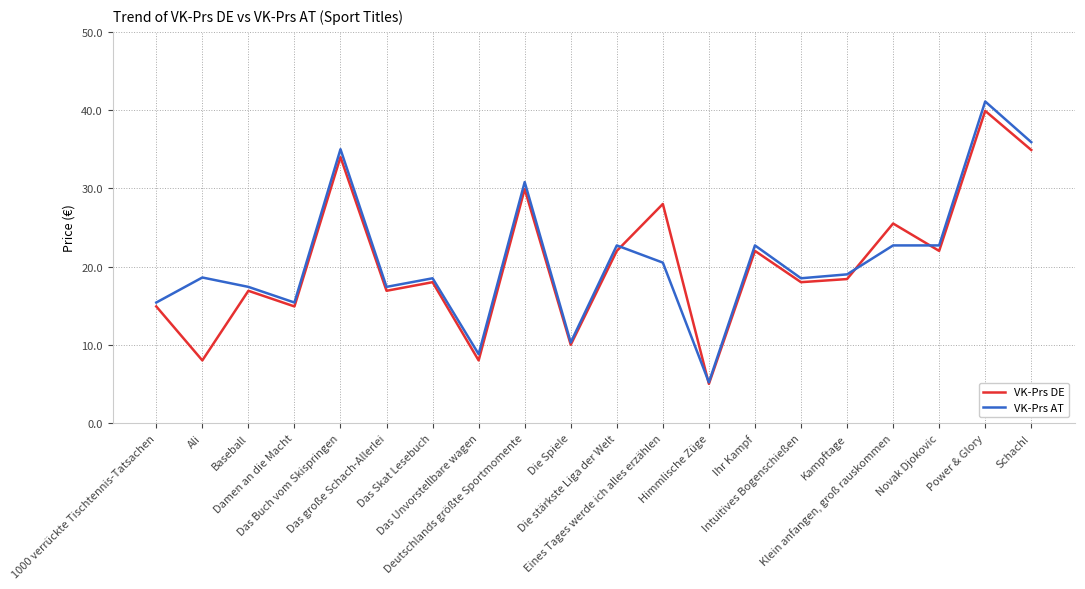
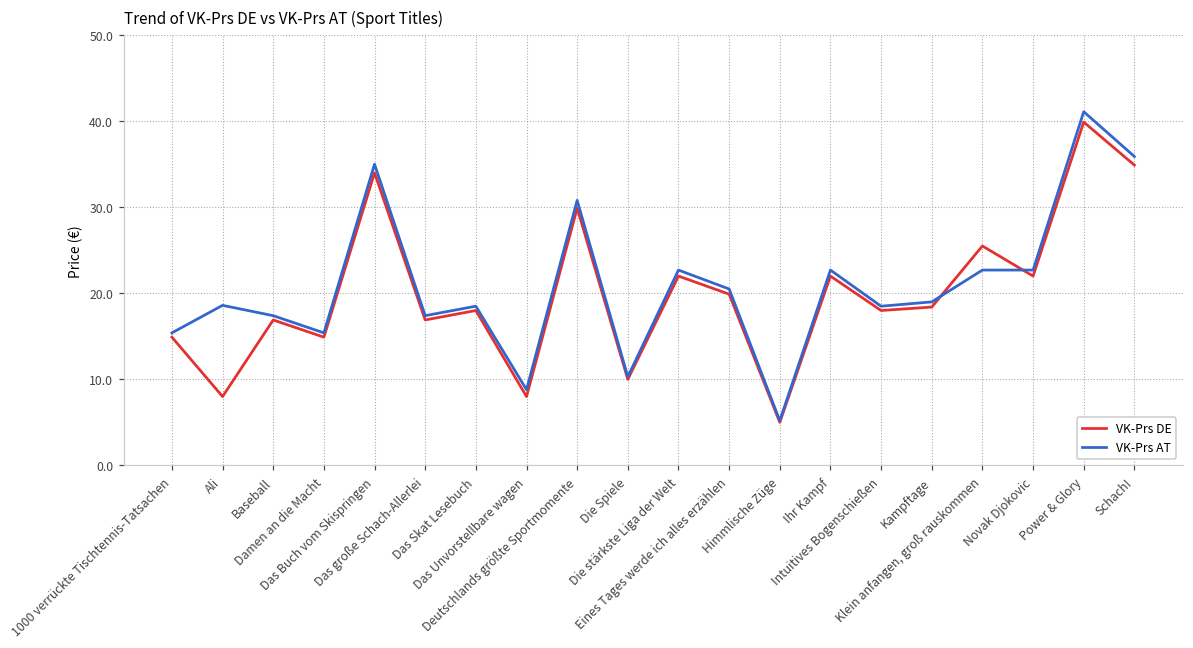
VK-Prs DE, Eines Tages werde ich alles erzählen: 28 -> 20
